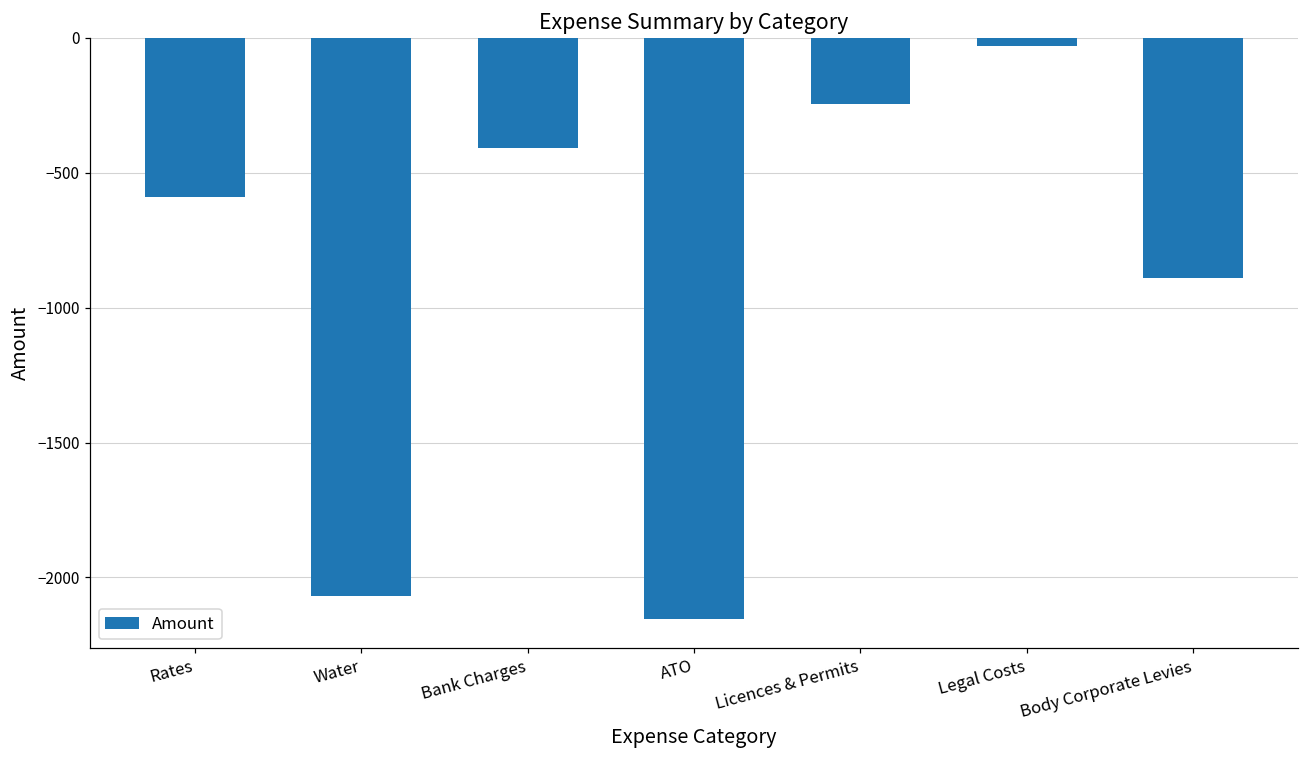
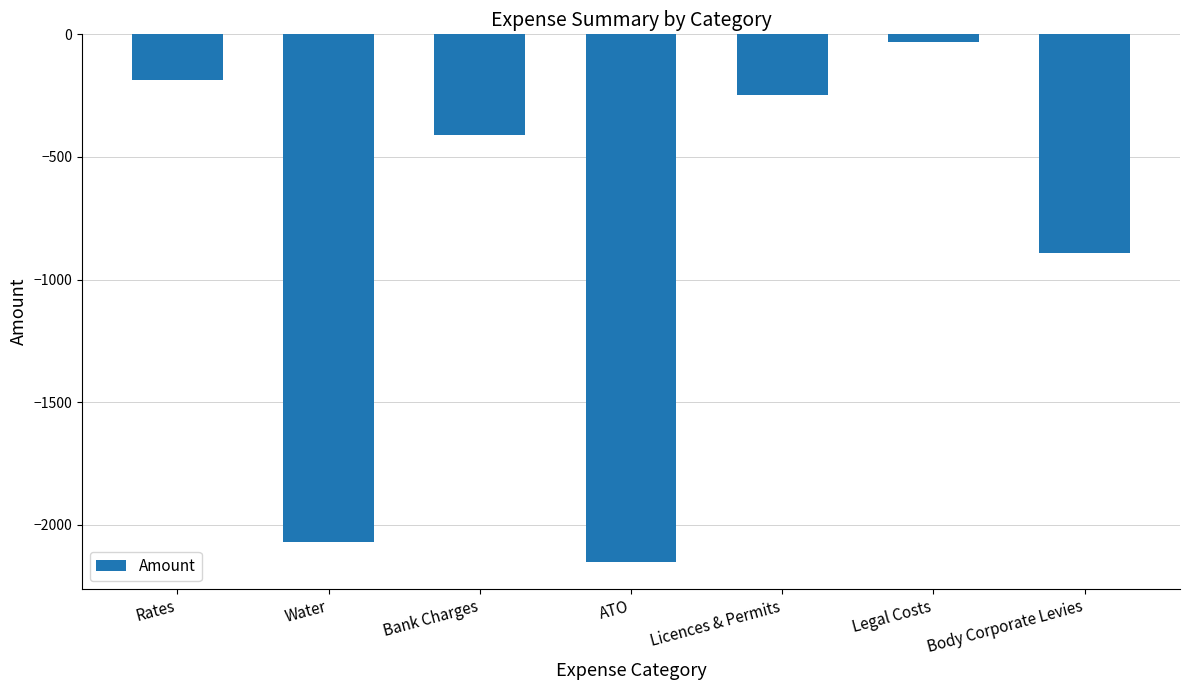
Rates: -590 -> -190
